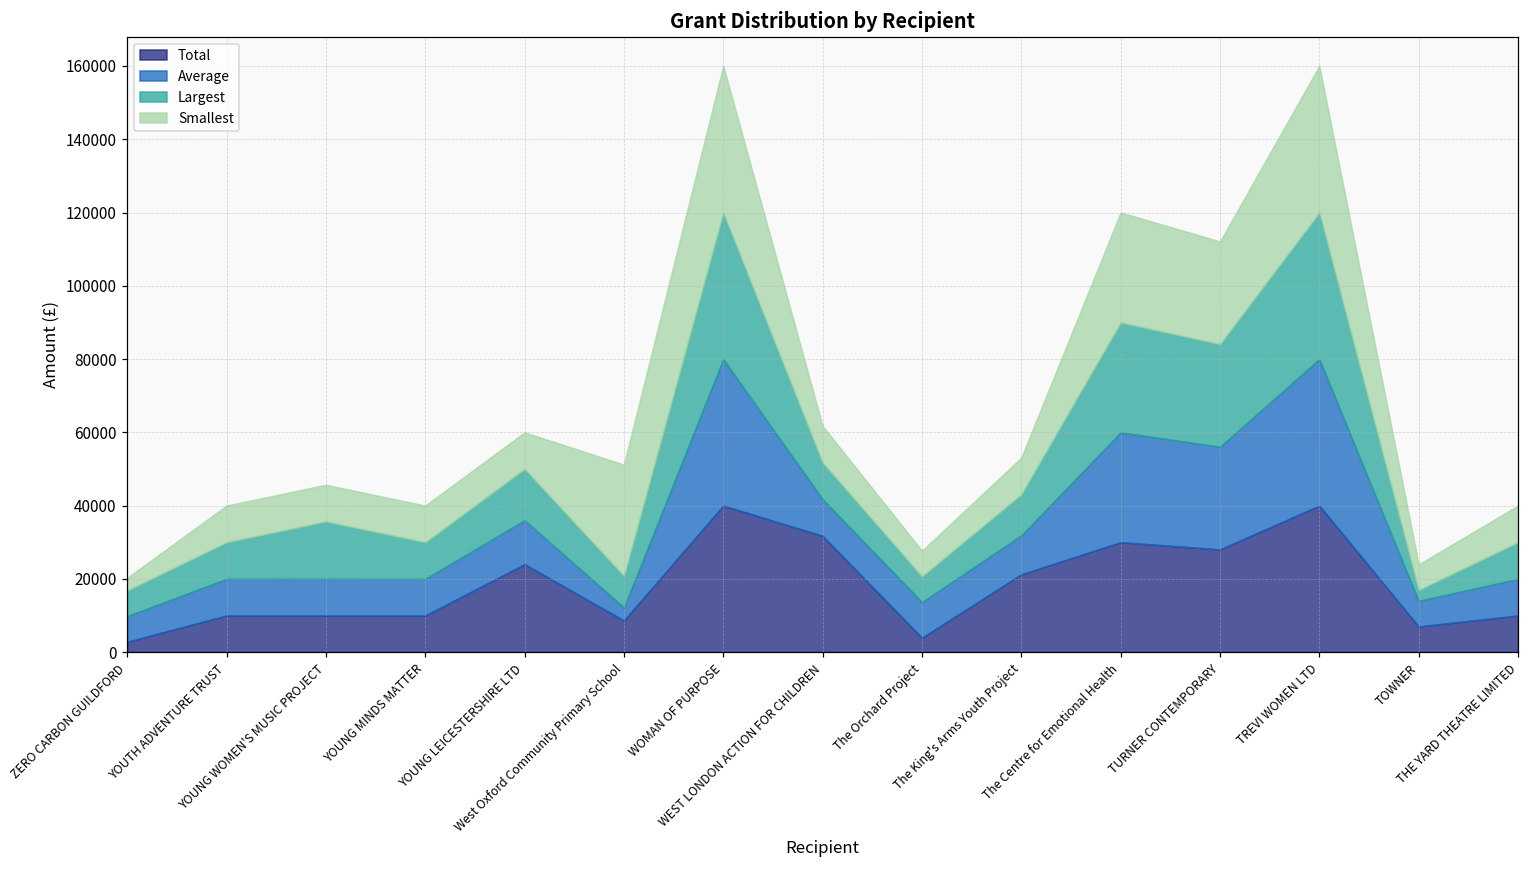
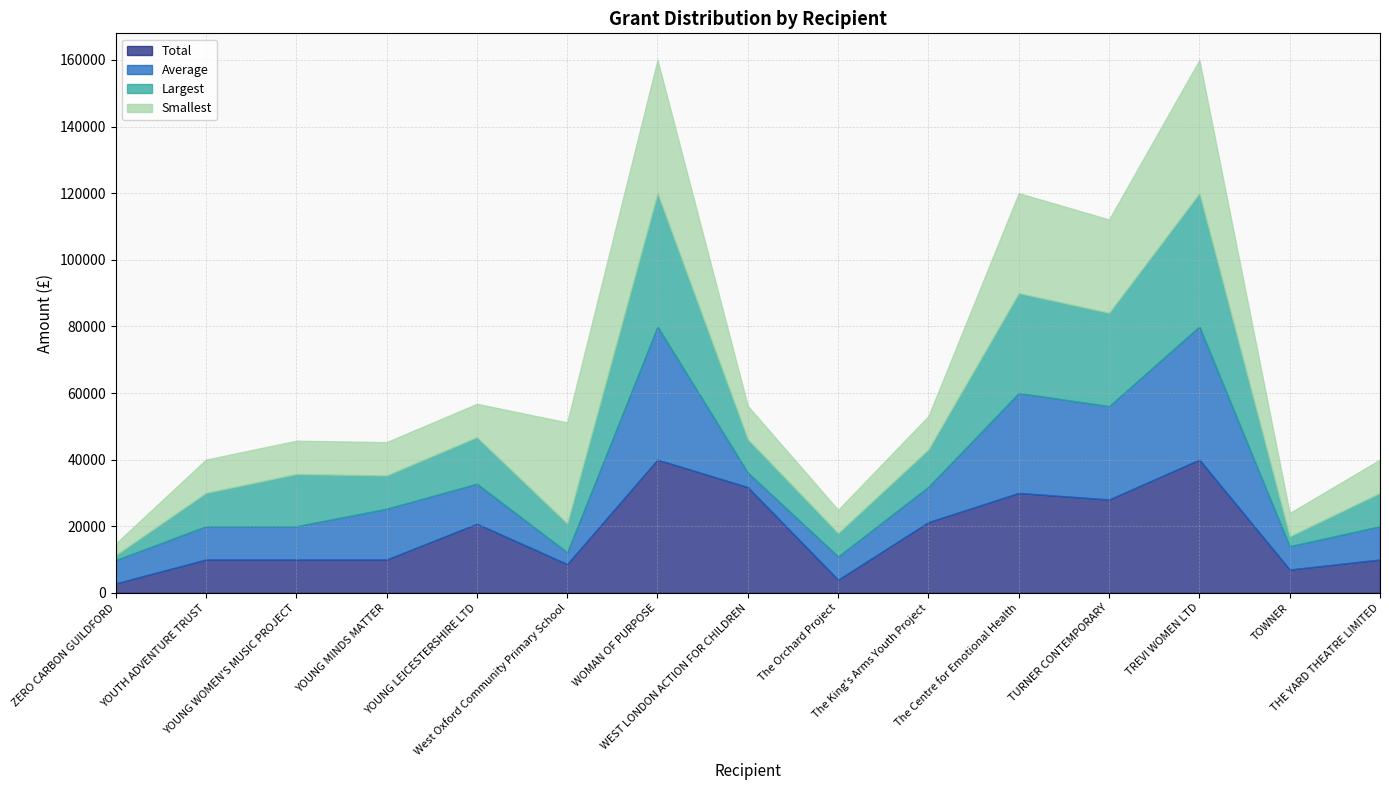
Largest, ZERO CARBON GUILDFORD: 7000 -> 1000
Average, YOUNG MINDS MATTER: 10000 -> 15000
Total, YOUNG LEICESTERSHIRE LTD: 24000 -> 21000
Average, WEST LONDON ACTION FOR CHILDREN: 10000 -> 4000
Average, The Orchard Project: 10000 -> 7000
